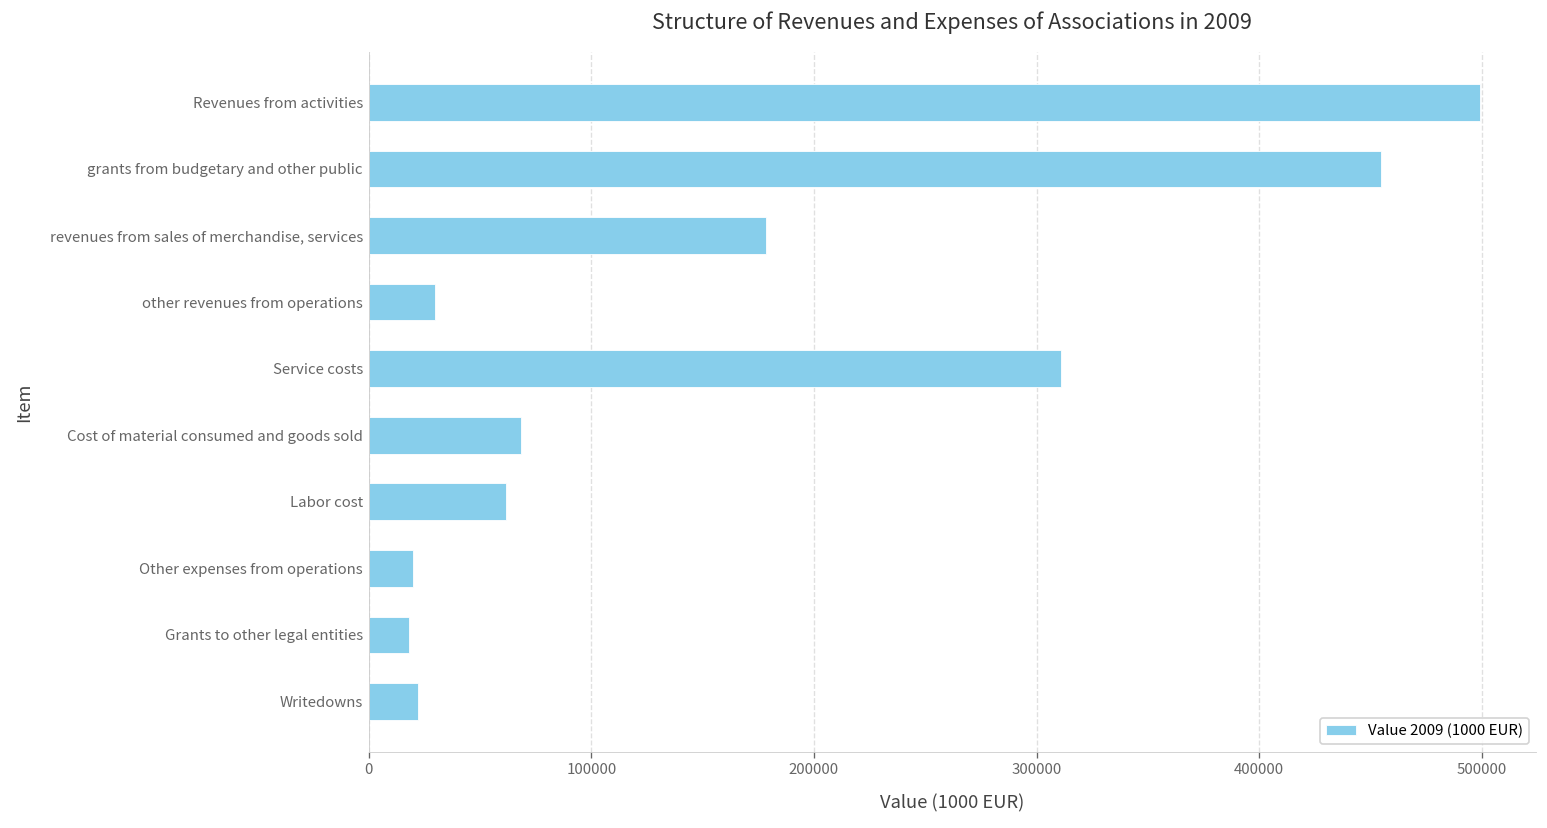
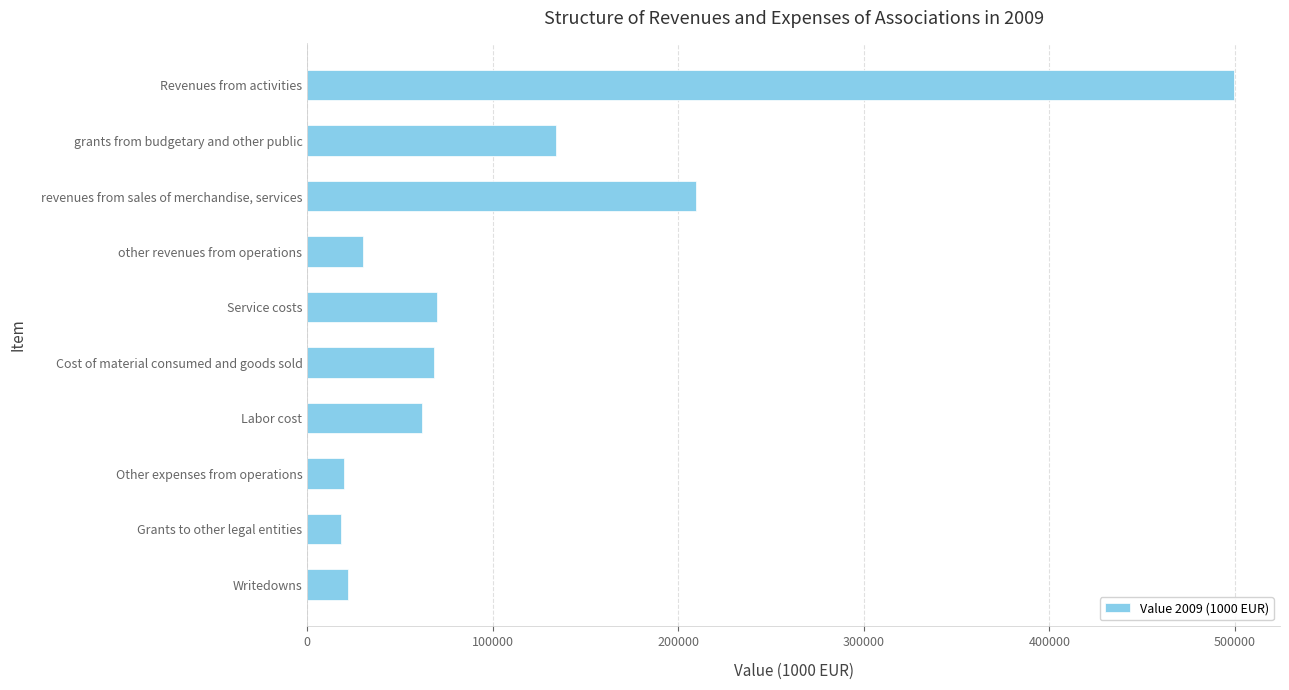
grants from budgetary and other public: 455000 -> 134000
revenues from sales of merchandise, services: 179000 -> 209000
Service costs: 311000 -> 70000
